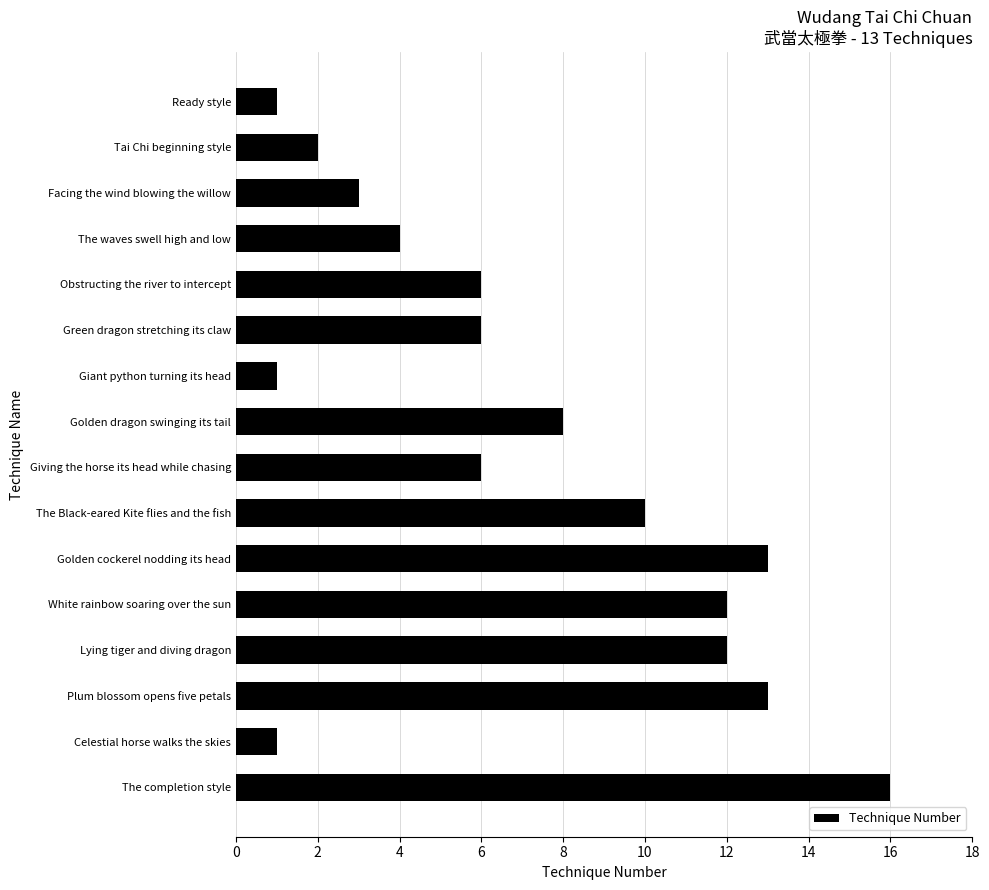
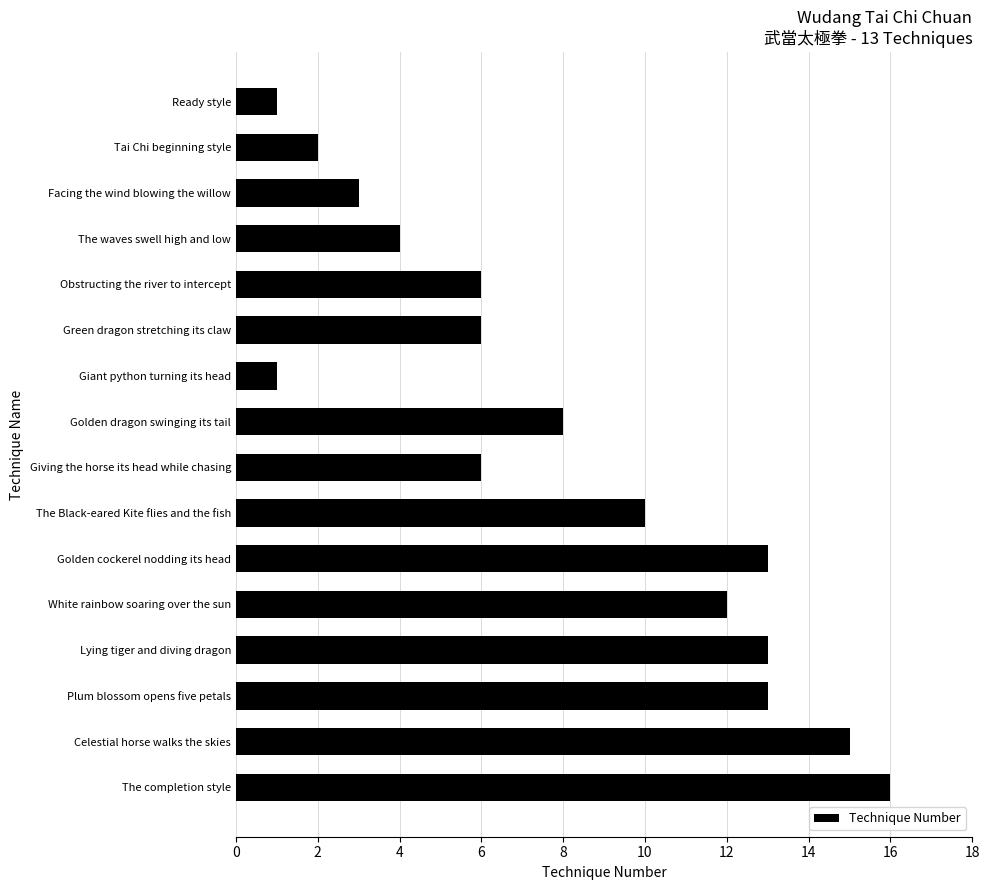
Lying tiger and diving dragon: 12 -> 13
Celestial horse walks the skies: 1 -> 15
